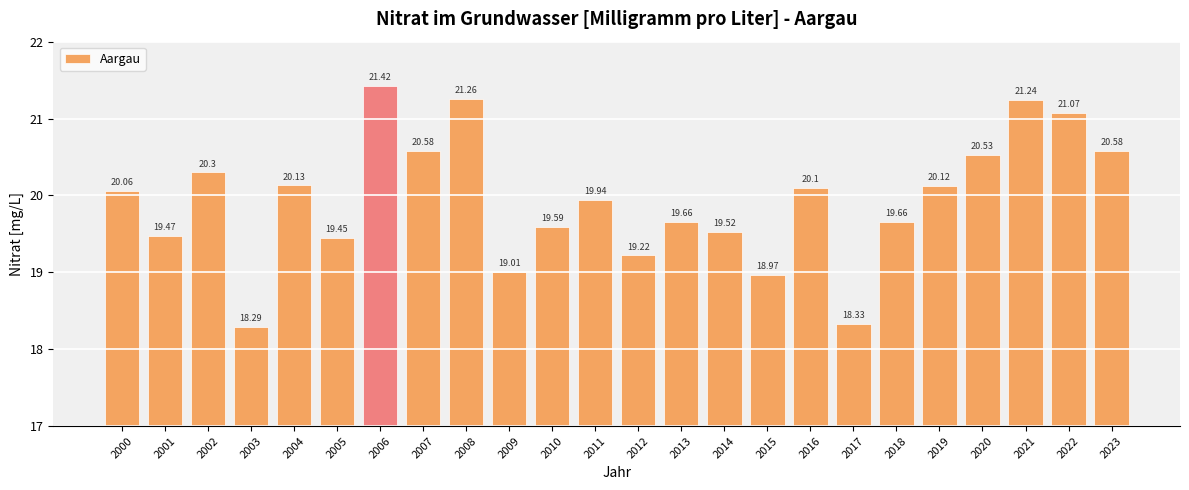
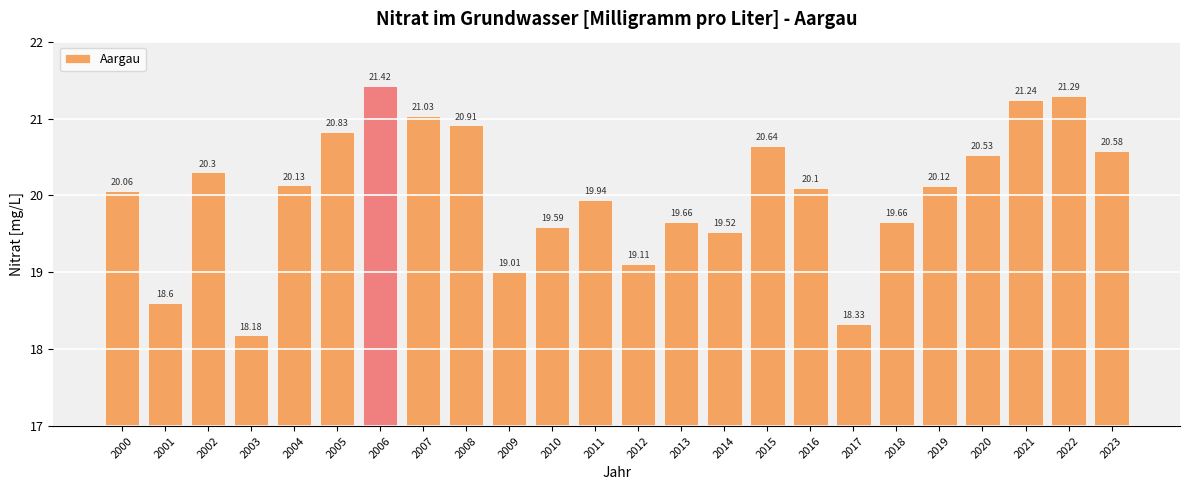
2001: 19.47 -> 18.6
2003: 18.29 -> 18.18
2005: 19.45 -> 20.83
2007: 20.58 -> 21.03
2008: 21.26 -> 20.91
2012: 19.22 -> 19.11
2015: 18.97 -> 20.64
2022: 21.07 -> 21.29
